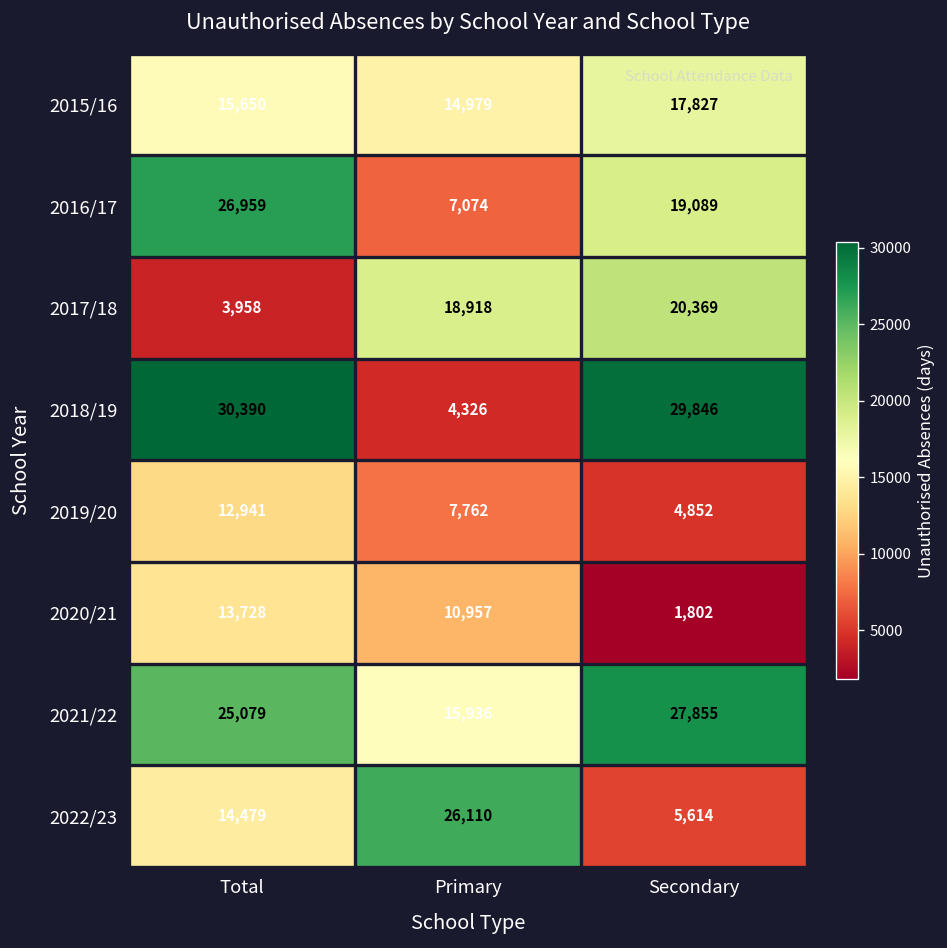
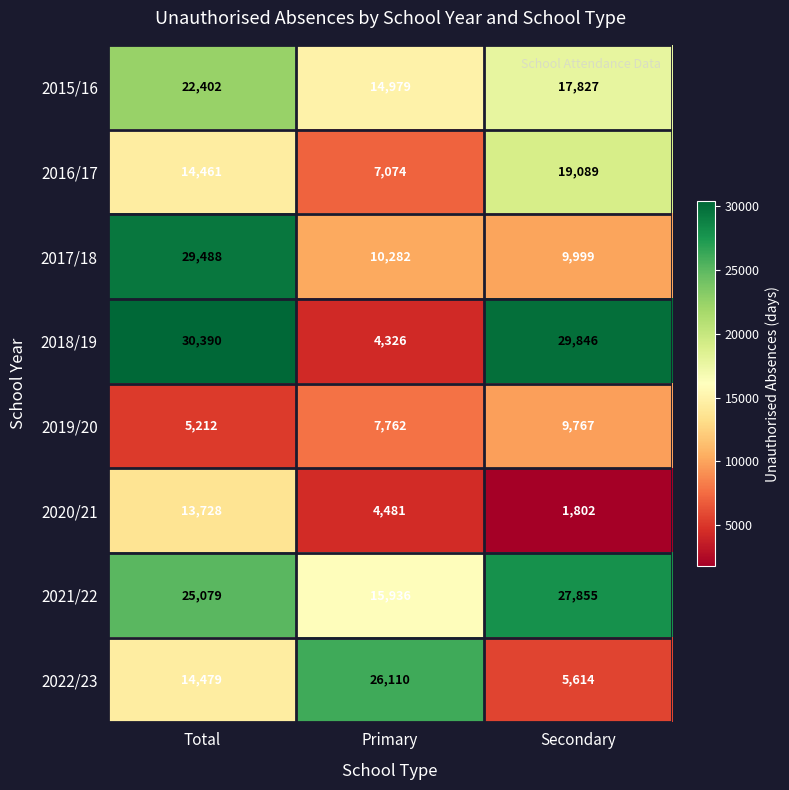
2015/16, Total: 15,650 -> 22,402
2016/17, Total: 26,959 -> 14,461
2017/18, Total: 3,958 -> 29,488
2017/18, Primary: 18,918 -> 10,282
2017/18, Secondary: 20,369 -> 9,999
2019/20, Total: 12,941 -> 5,212
2019/20, Secondary: 4,852 -> 9,767
2020/21, Primary: 10,957 -> 4,481
